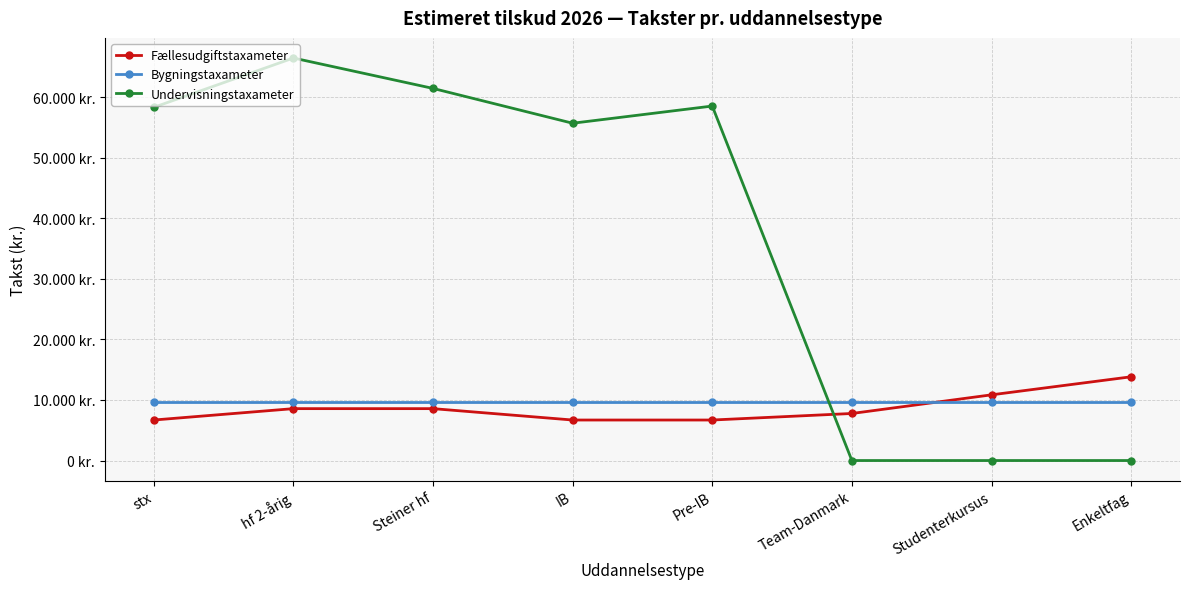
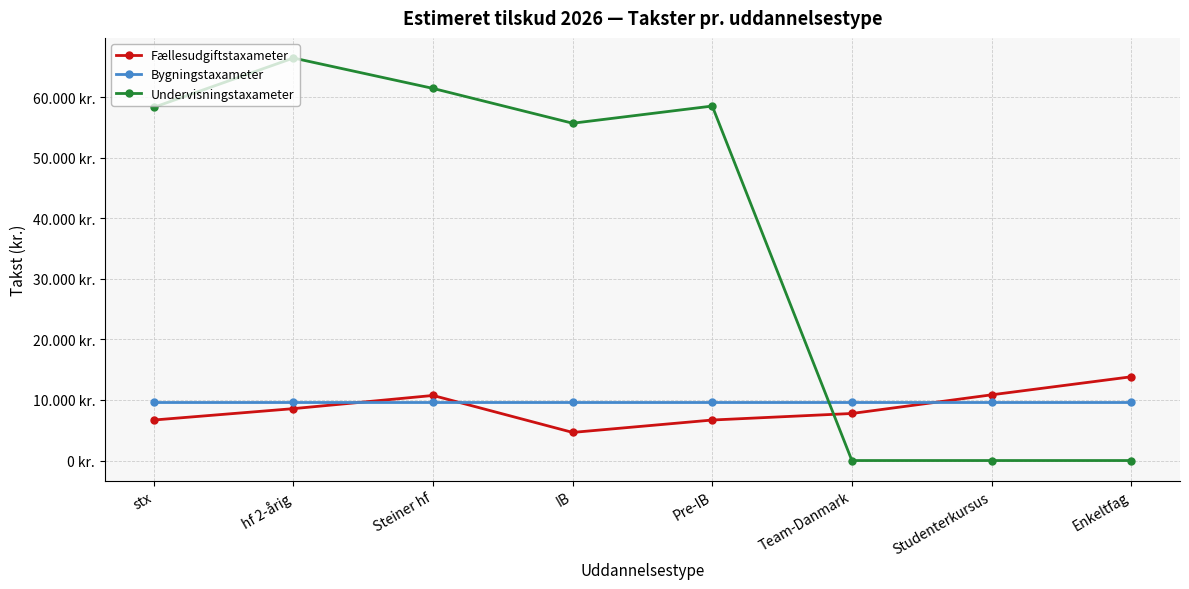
Fællesudgiftstaxameter, Steiner hf: 9 kr. -> 11 kr.
Fællesudgiftstaxameter, IB: 7 kr. -> 5 kr.
